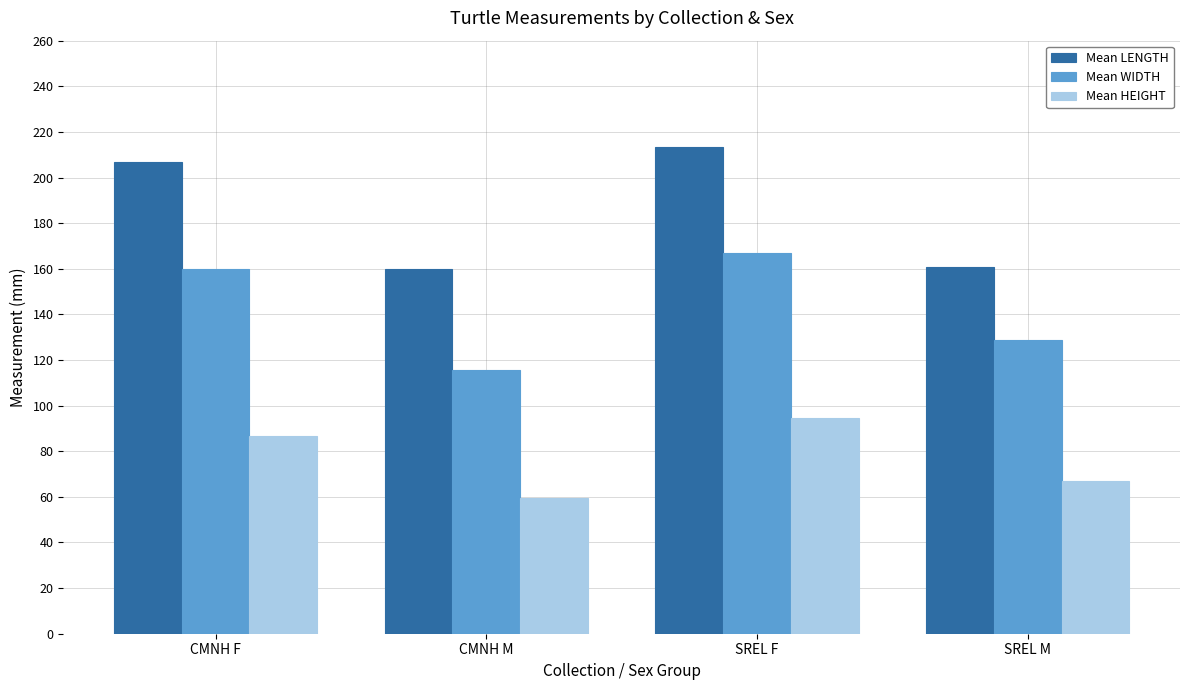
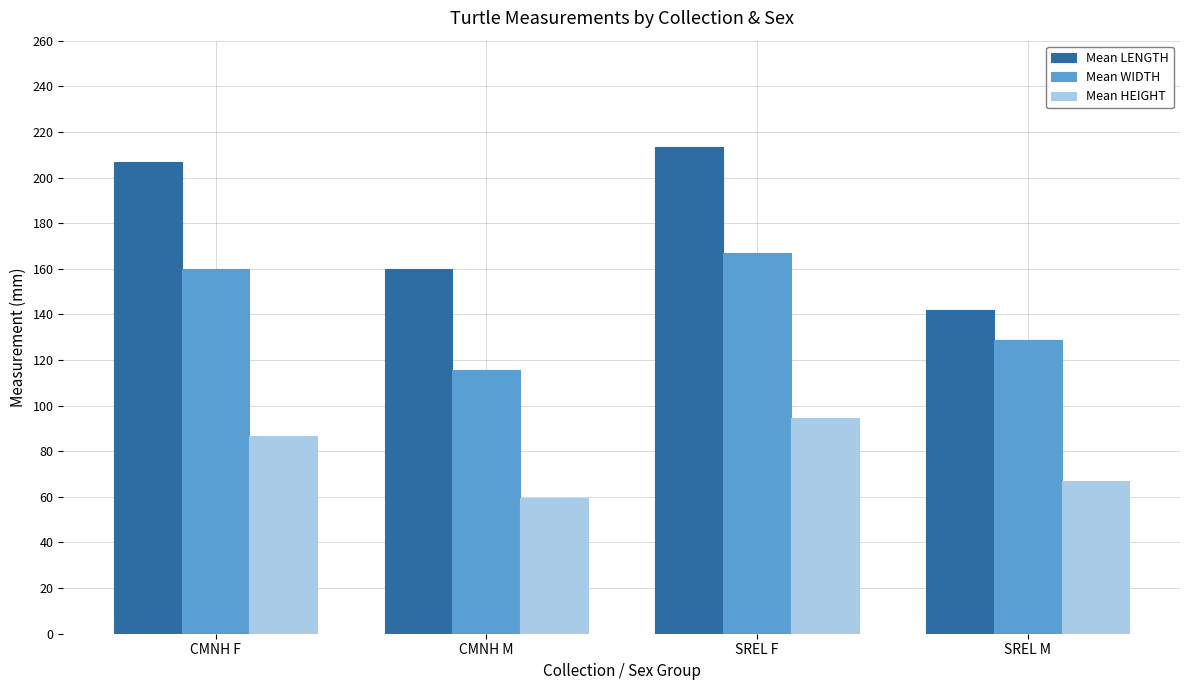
Mean LENGTH, SREL M: 161 -> 142
